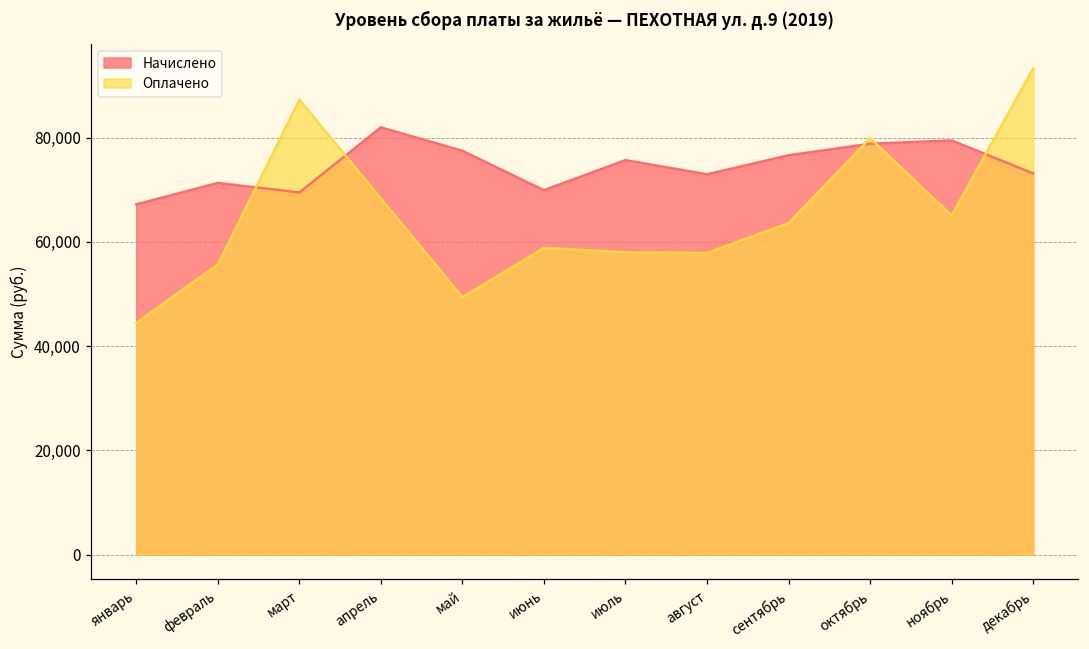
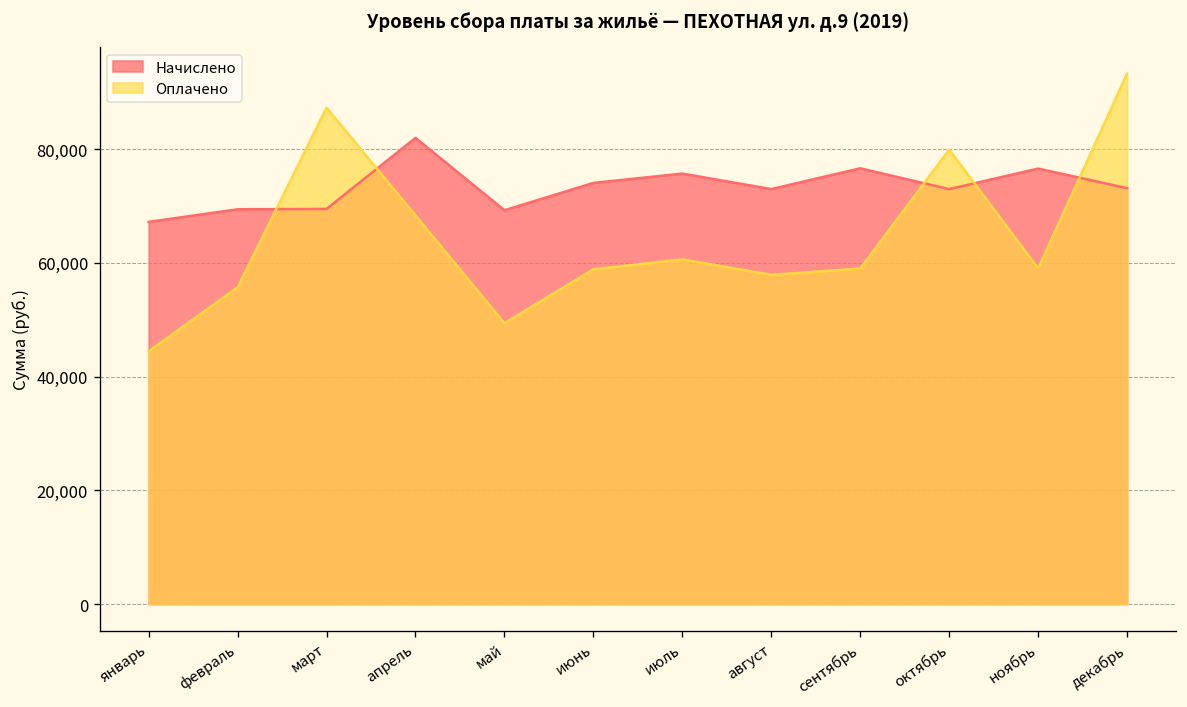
Начислено, февраль: 71,000 -> 69,000
Начислено, май: 77,000 -> 69,000
Начислено, июнь: 70,000 -> 74,000
Оплачено, июль: 58,000 -> 61,000
Оплачено, сентябрь: 64,000 -> 59,000
Начислено, октябрь: 79,000 -> 73,000
Начислено, ноябрь: 79,000 -> 77,000
Оплачено, ноябрь: 65,000 -> 59,000
